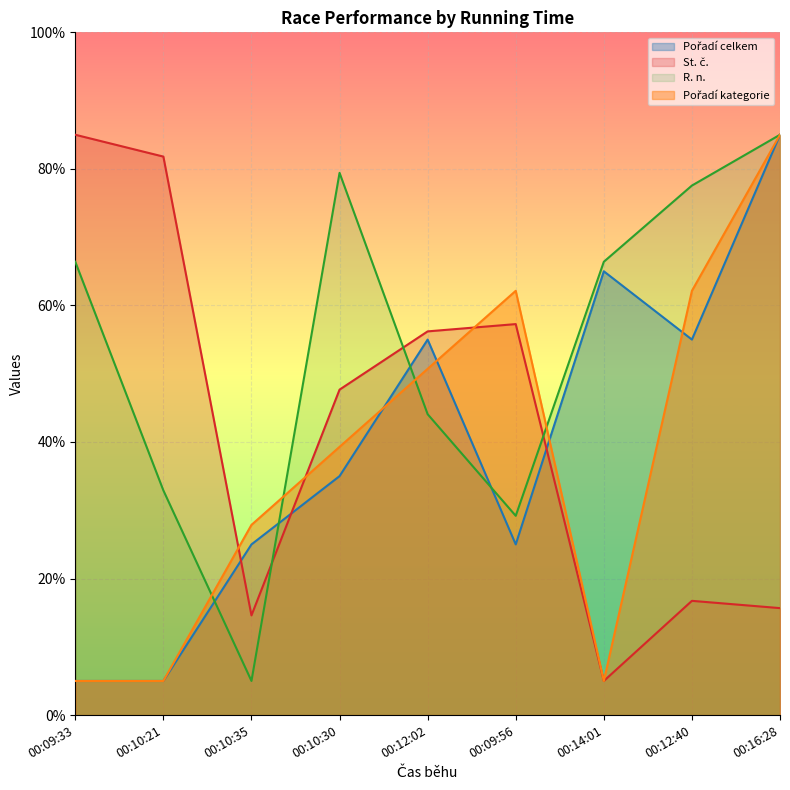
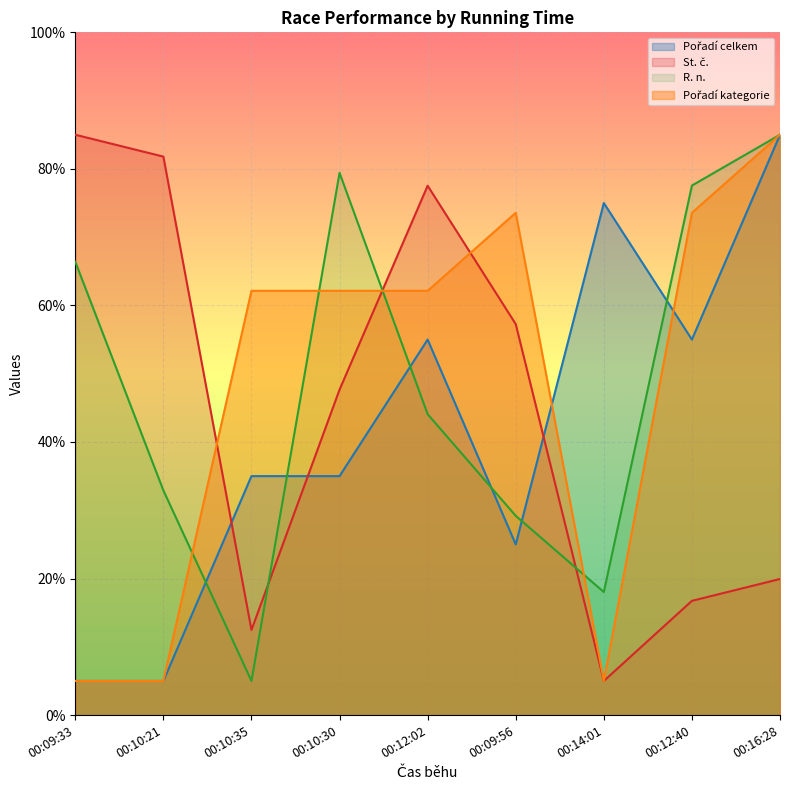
Pořadí celkem, 00:10:35: 25% -> 35%
St. č., 00:10:35: 15% -> 12%
Pořadí kategorie, 00:10:35: 28% -> 62%
Pořadí kategorie, 00:10:30: 39% -> 62%
St. č., 00:12:02: 56% -> 78%
Pořadí kategorie, 00:12:02: 51% -> 62%
Pořadí kategorie, 00:09:56: 62% -> 74%
Pořadí celkem, 00:14:01: 65% -> 75%
R. n., 00:14:01: 66% -> 18%
Pořadí kategorie, 00:12:40: 62% -> 74%
St. č., 00:16:28: 16% -> 20%
